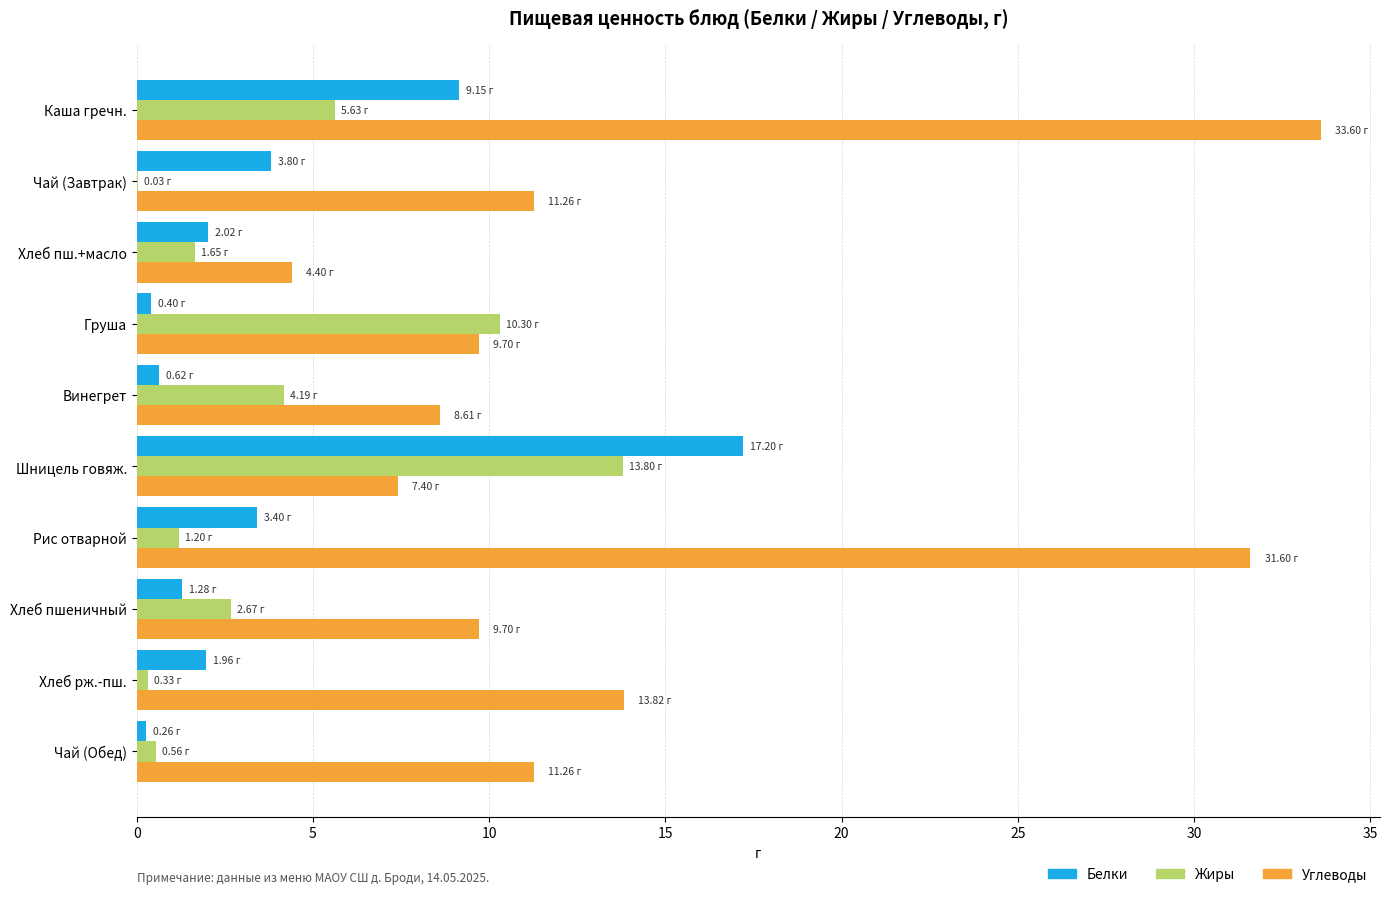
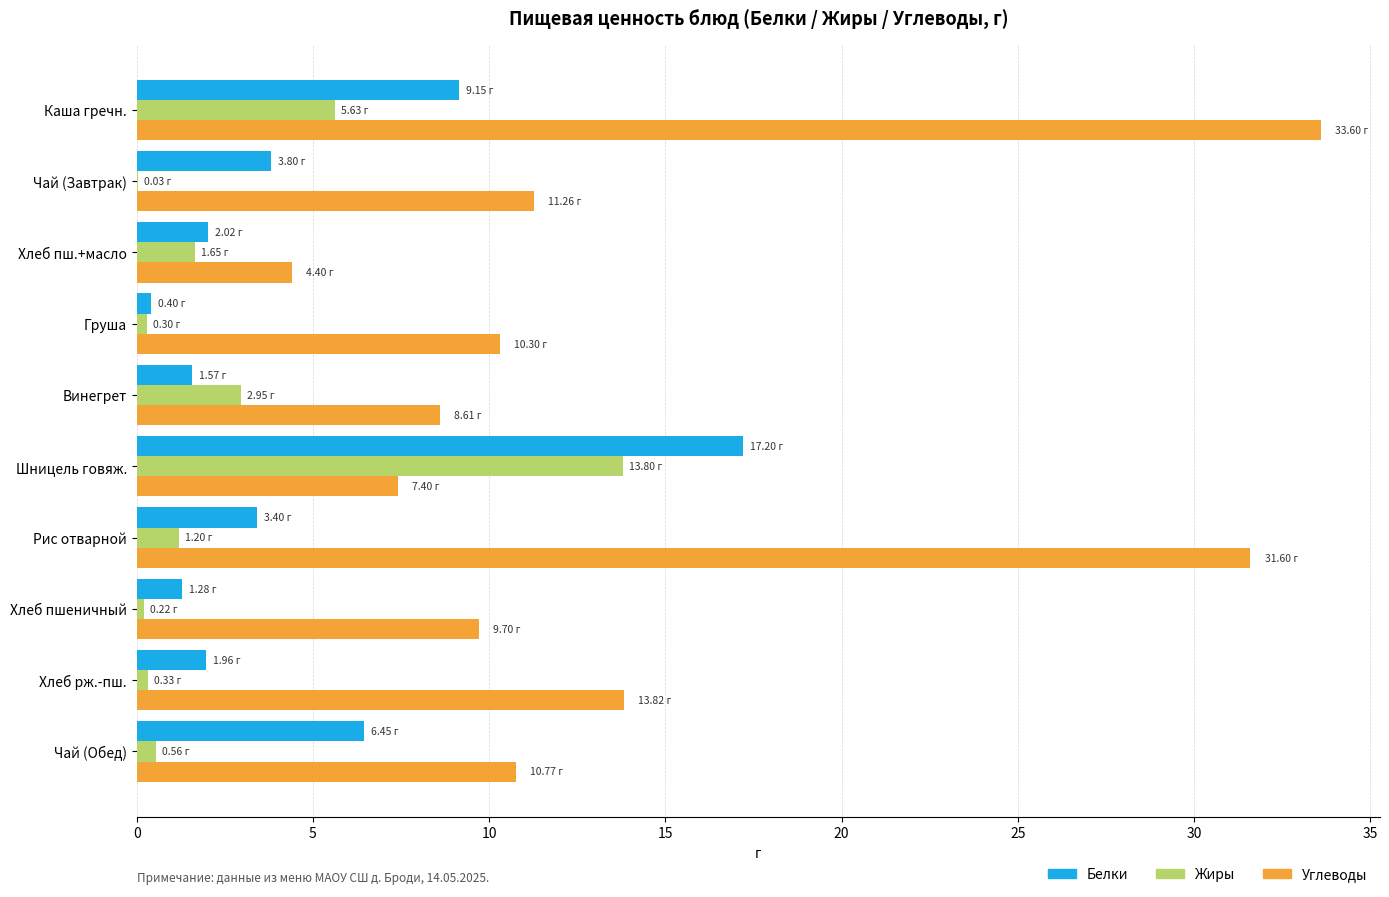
Жиры, Груша: 10.30 -> 0.30
Углеводы, Груша: 9.70 -> 10.30
Белки, Винегрет: 0.62 -> 1.57
Жиры, Винегрет: 4.19 -> 2.95
Жиры, Хлеб пшеничный: 2.67 -> 0.22
Белки, Чай (Обед): 0.26 -> 6.45
Углеводы, Чай (Обед): 11.26 -> 10.77
